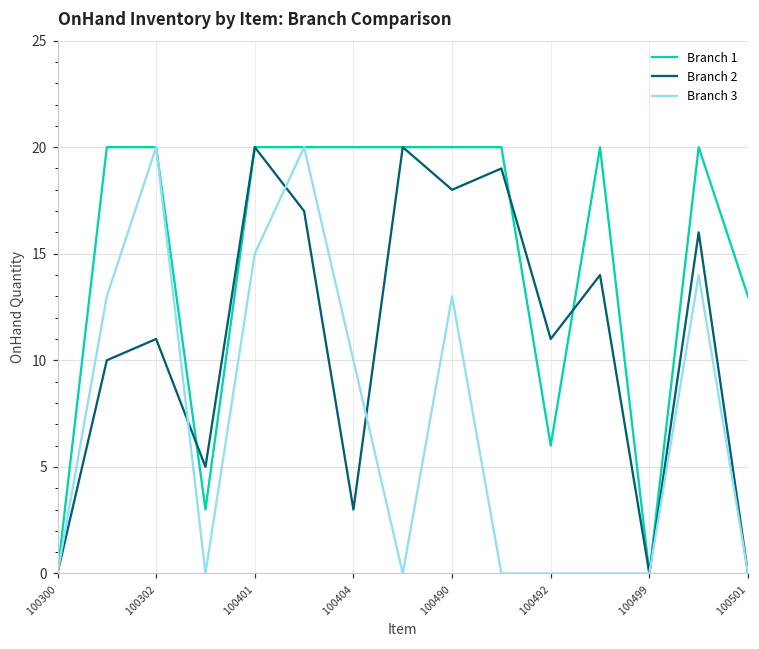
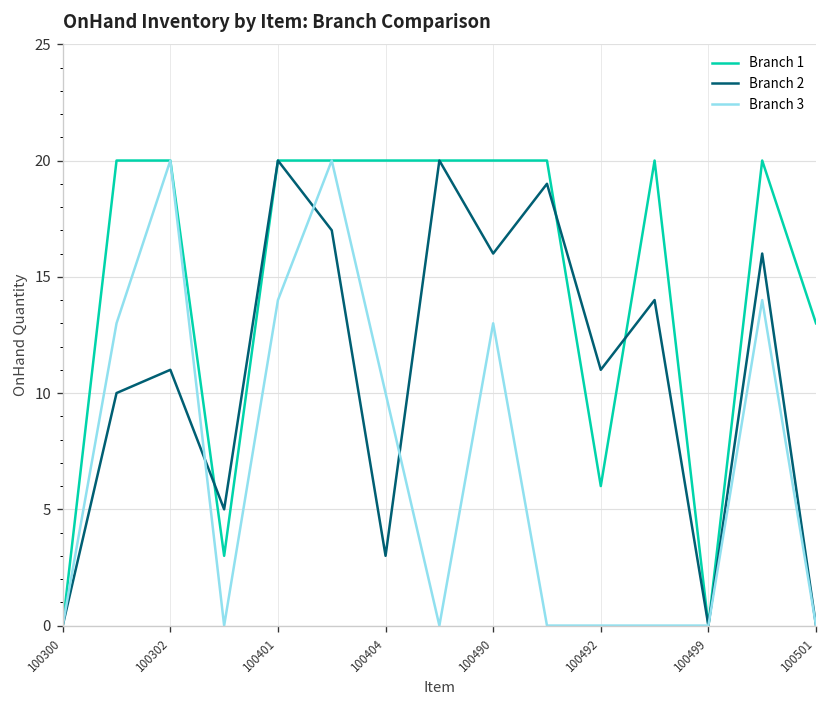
Branch 3, 100401: 15 -> 14
Branch 2, 100490: 18 -> 16
